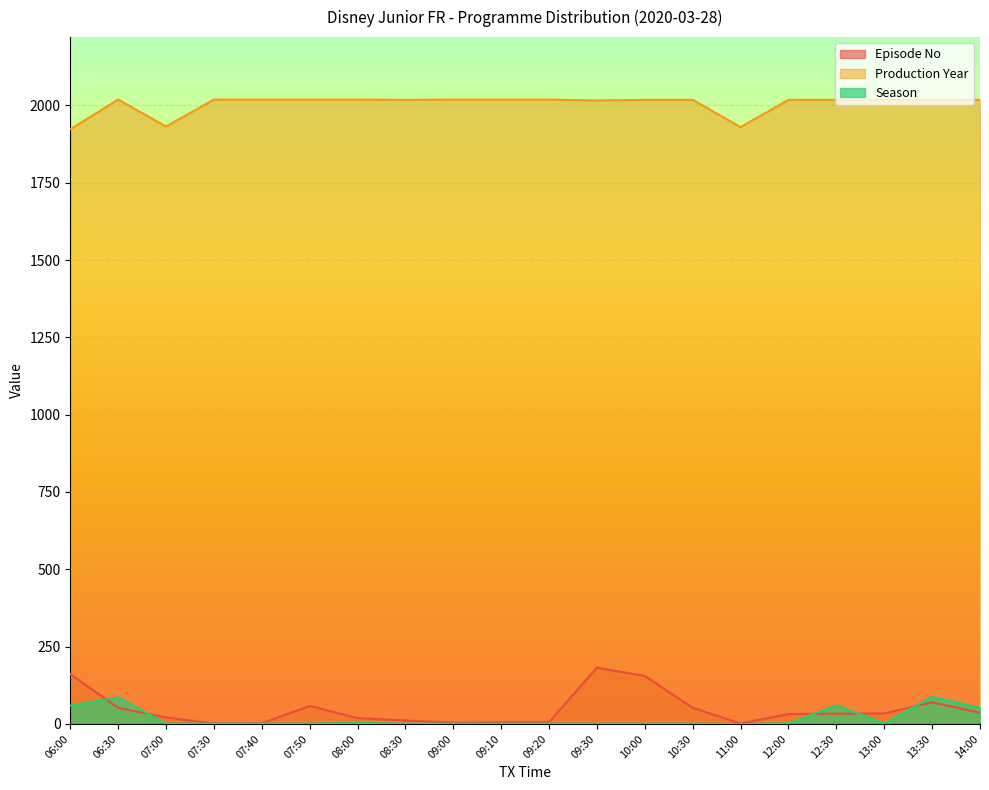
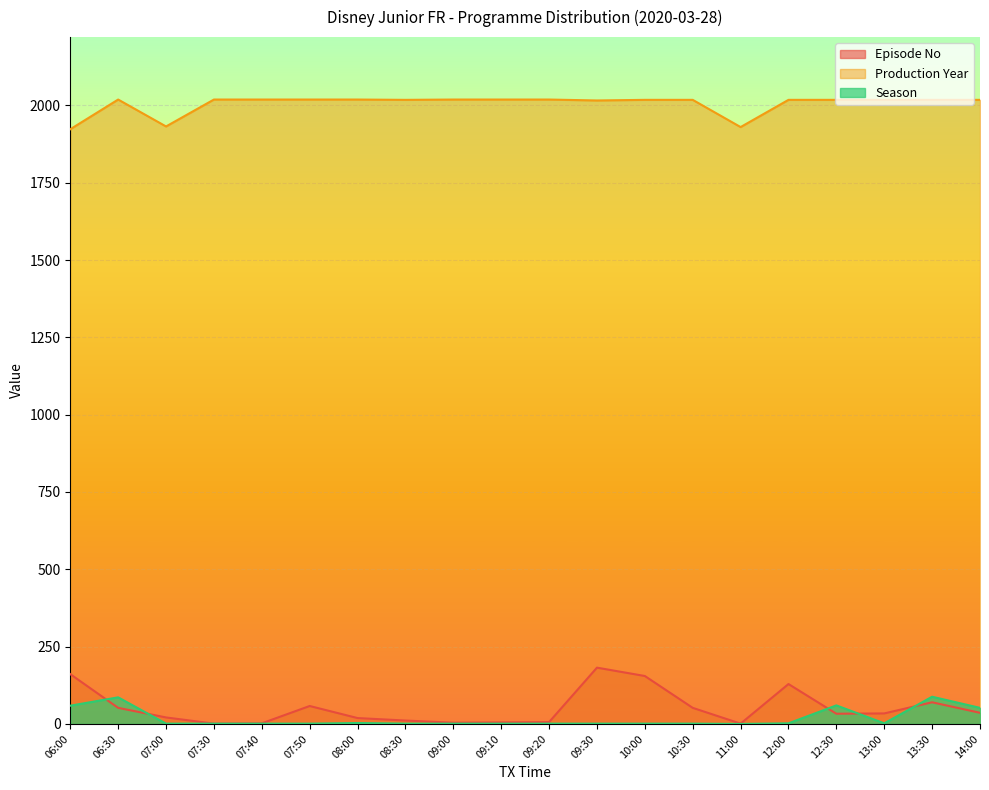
Episode No, 12:00: 30 -> 130
